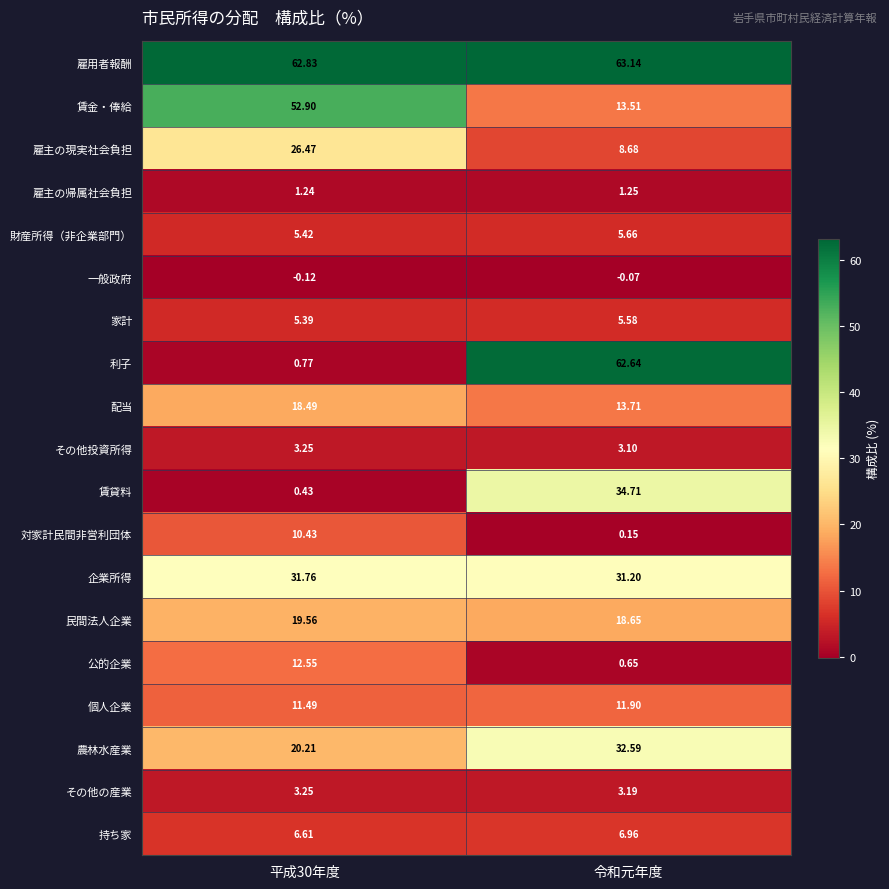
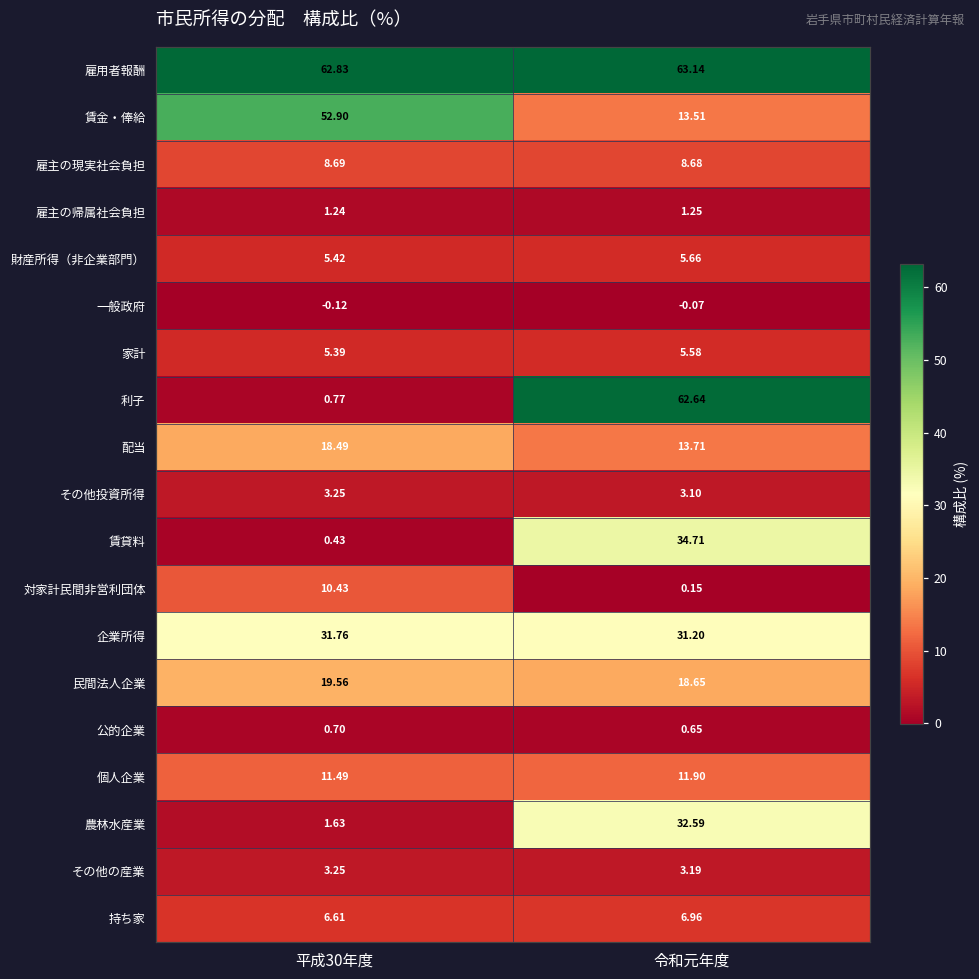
雇主の現実社会負担, 平成30年度: 26.47 -> 8.69
公的企業, 平成30年度: 12.55 -> 0.70
農林水産業, 平成30年度: 20.21 -> 1.63
